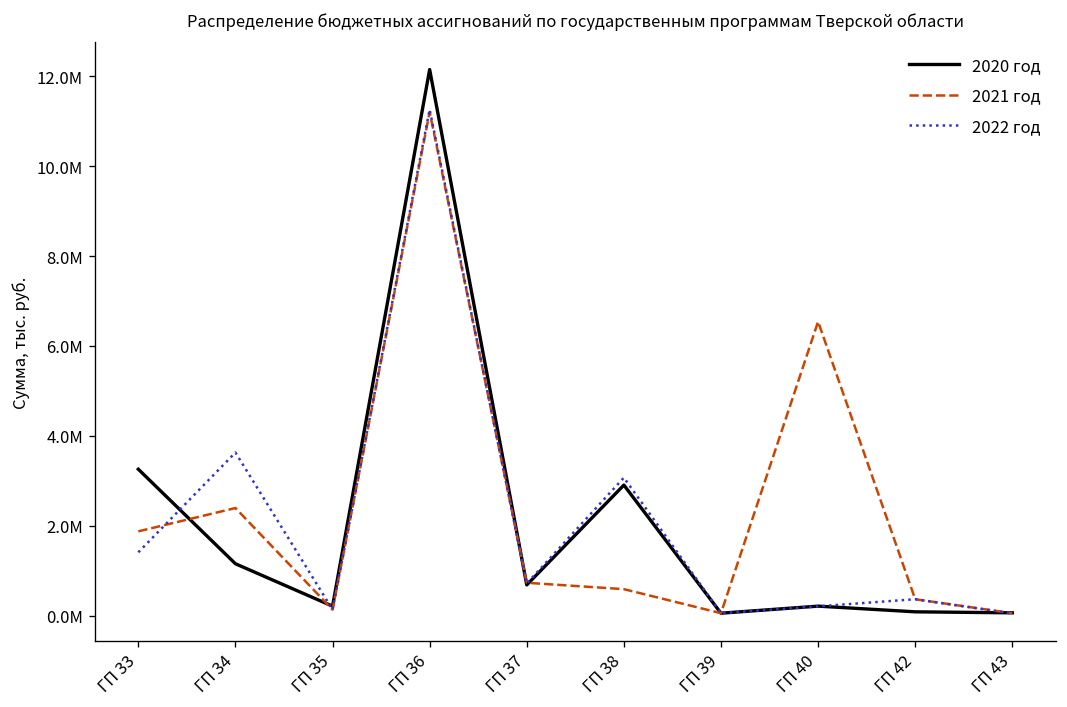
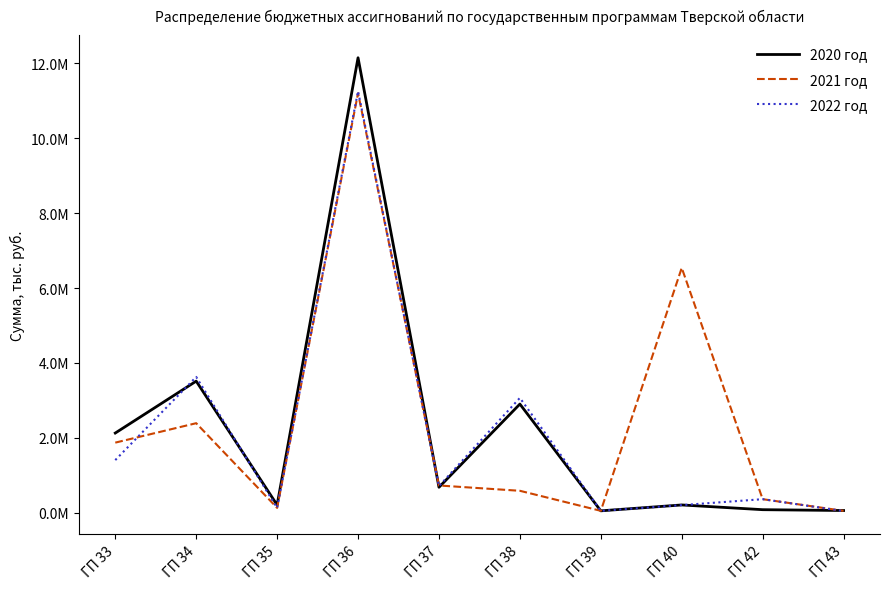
2020 год, ГП 33: 3.3М -> 2.1М
2020 год, ГП 34: 1.2М -> 3.5М
